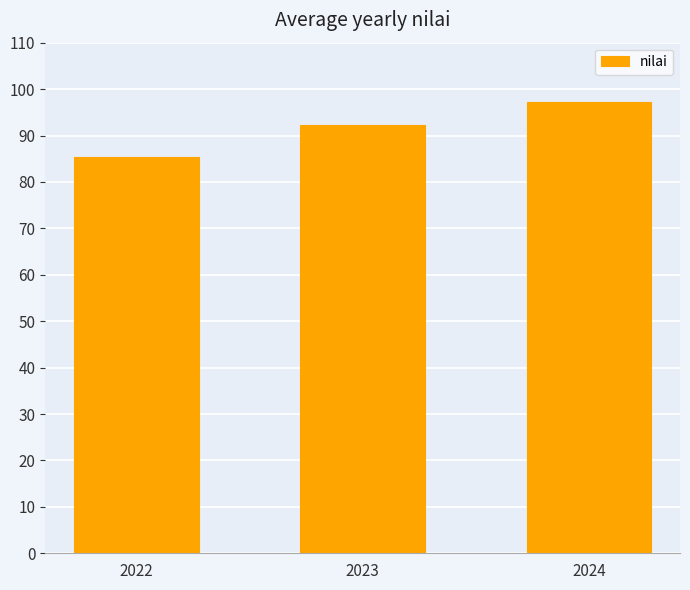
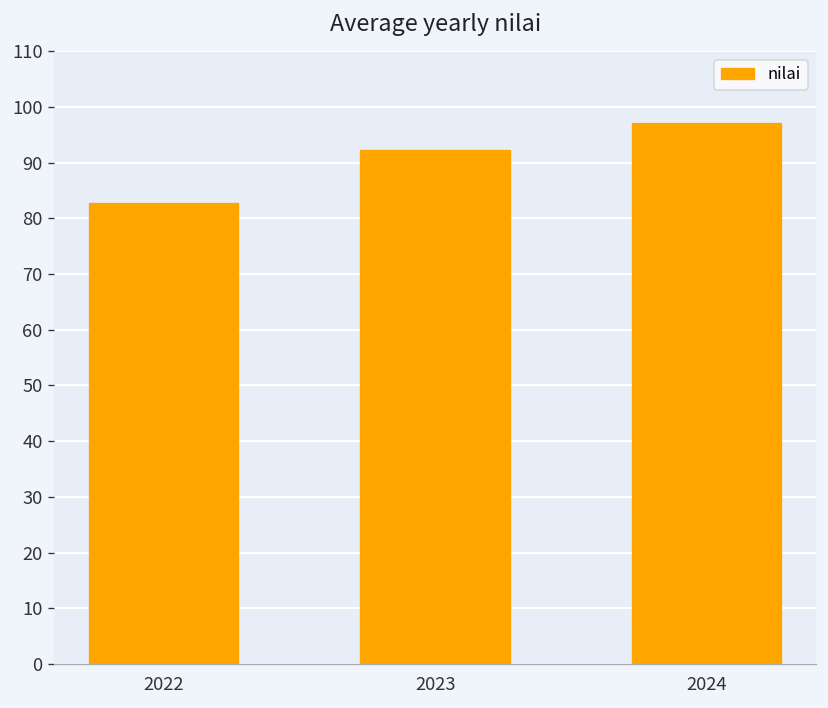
2022: 85 -> 83
